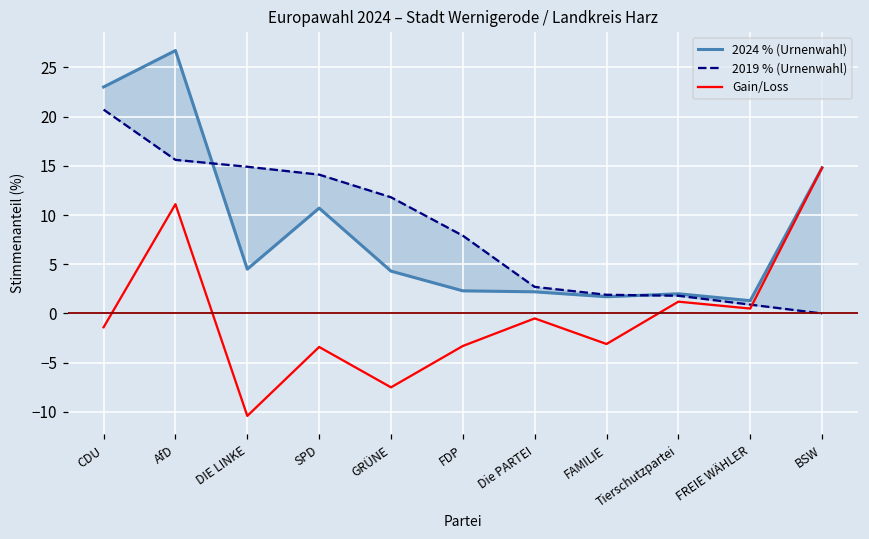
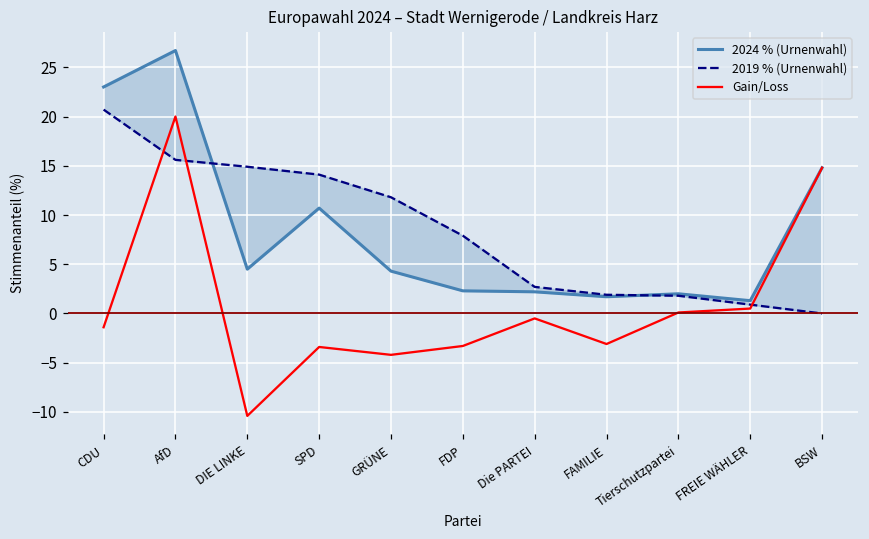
Gain/Loss, AfD: 11 -> 20
Gain/Loss, GRÜNE: -8 -> -4
Gain/Loss, Tierschutzpartei: 1 -> 0
